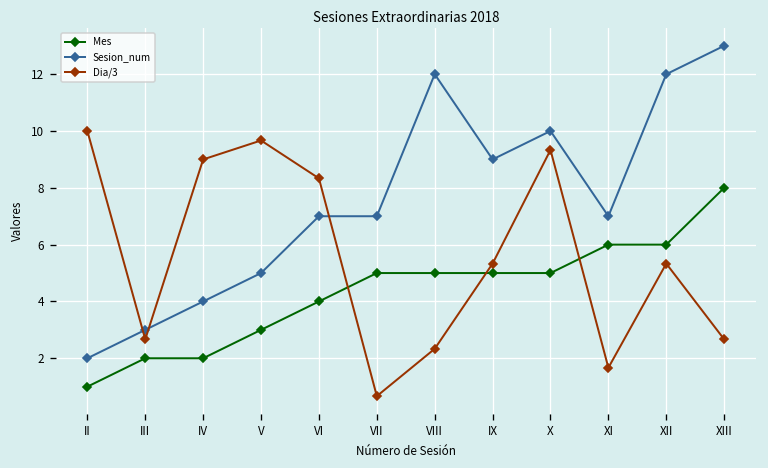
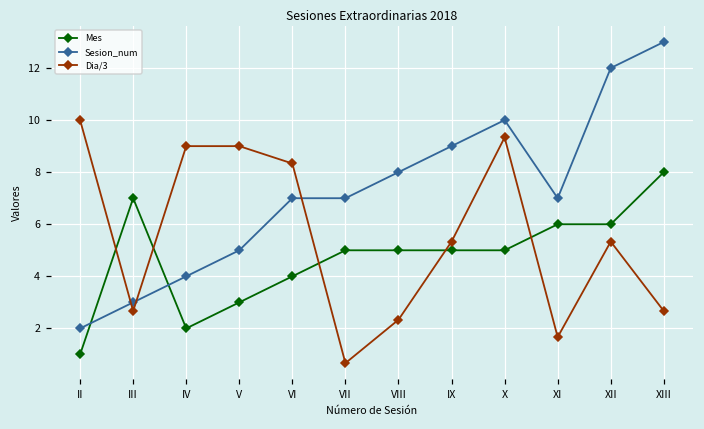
Mes, III: 2 -> 7
Dia/3, V: 9.7 -> 9.0
Sesion_num, VIII: 12 -> 8
